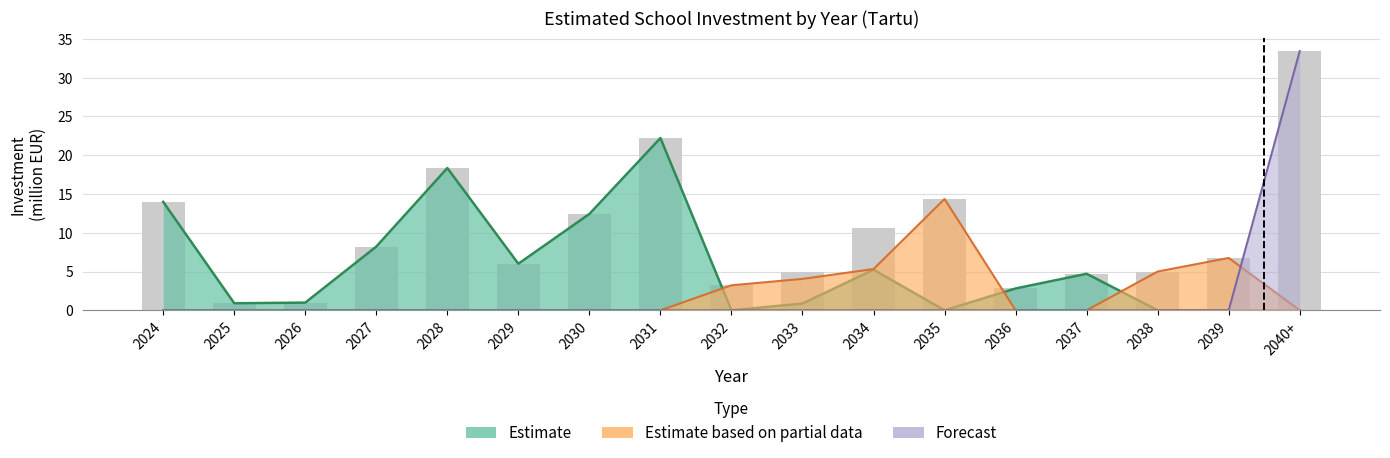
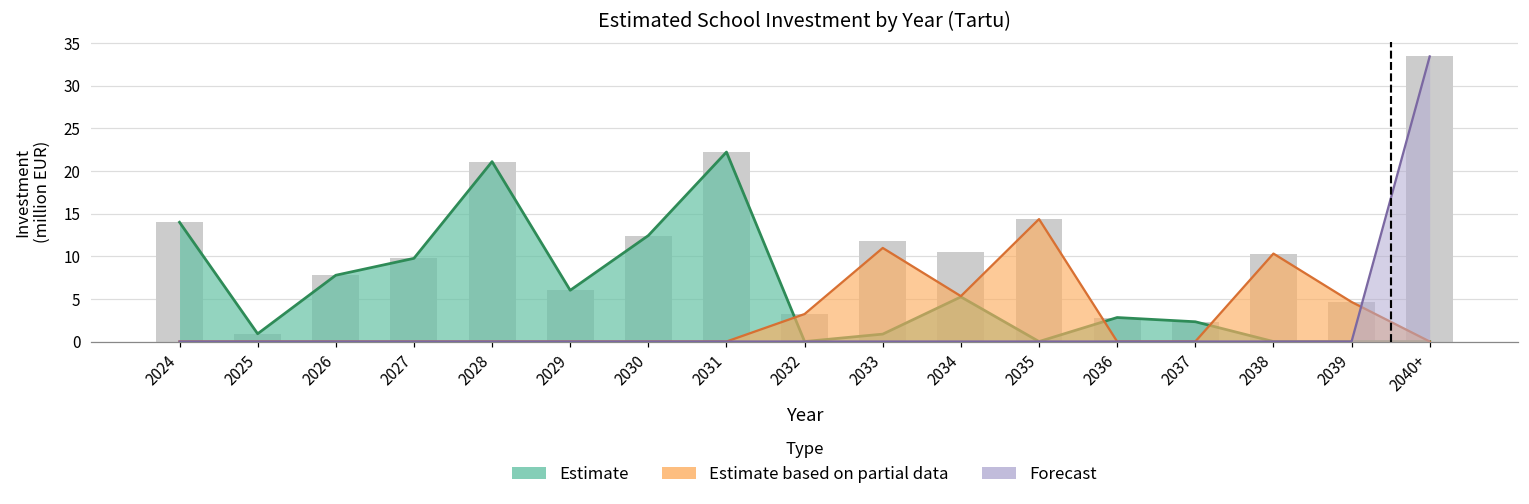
Estimate, 2026: 1 -> 8
Estimate, 2027: 8 -> 10
Estimate, 2028: 18 -> 21
Estimate based on partial data, 2033: 4 -> 11
Estimate, 2037: 5 -> 2
Estimate based on partial data, 2038: 5 -> 10
Estimate based on partial data, 2039: 7 -> 5
